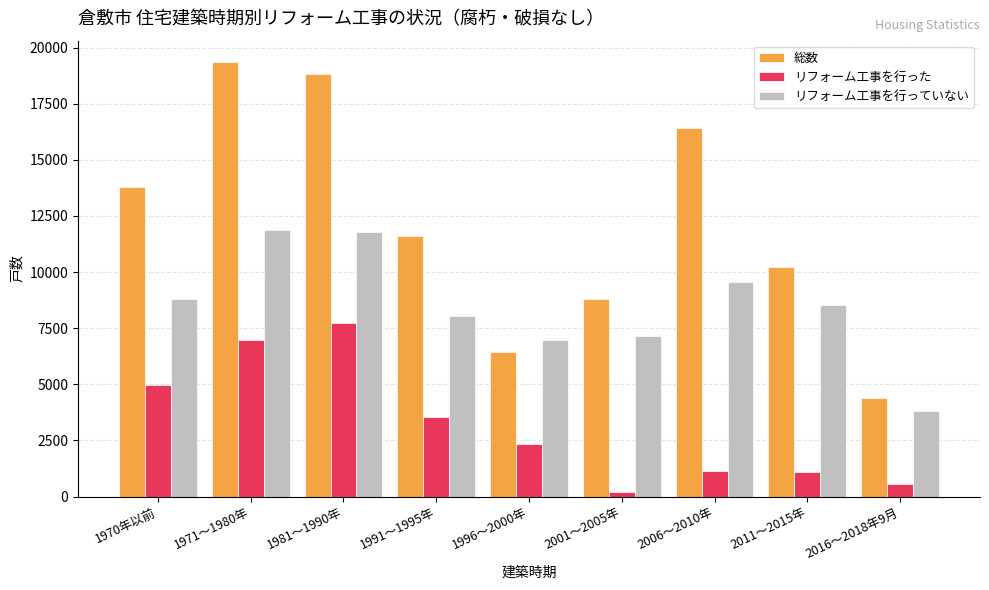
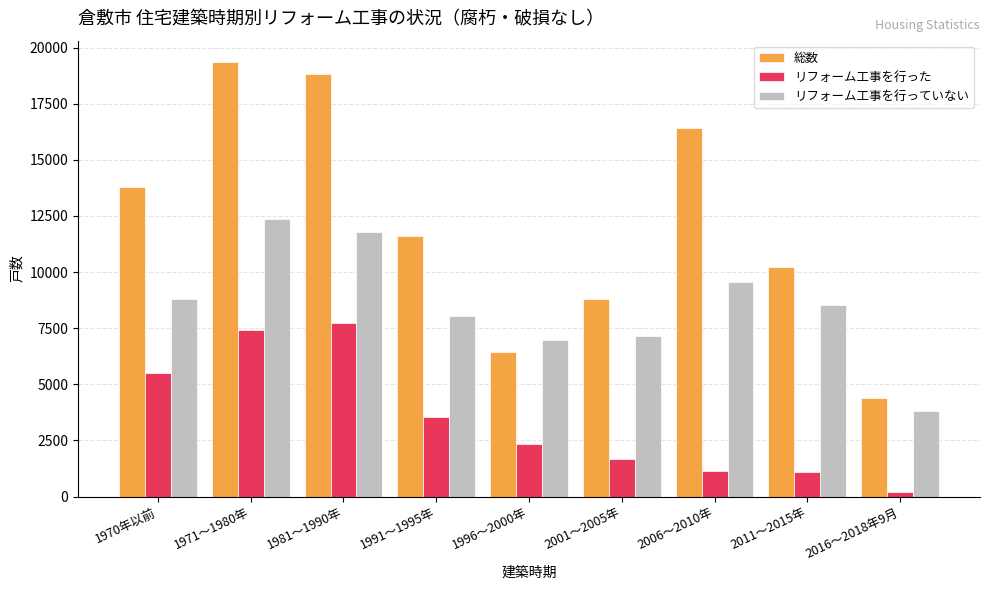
リフォーム工事を行った, 1970年以前: 5000 -> 5500
リフォーム工事を行った, 1971～1980年: 7000 -> 7400
リフォーム工事を行っていない, 1971～1980年: 11900 -> 12400
リフォーム工事を行った, 2001～2005年: 200 -> 1700
リフォーム工事を行った, 2016～2018年9月: 600 -> 200
